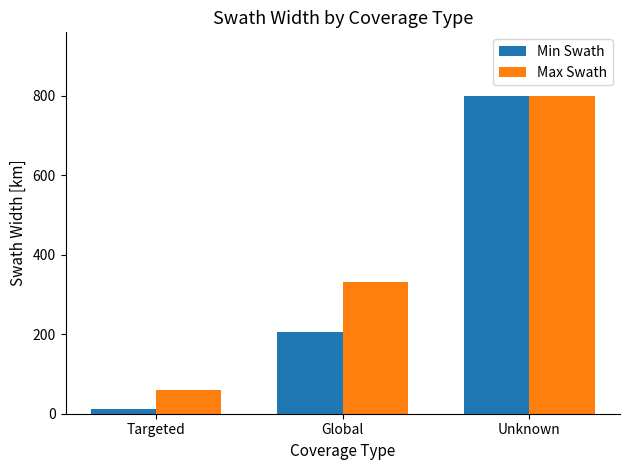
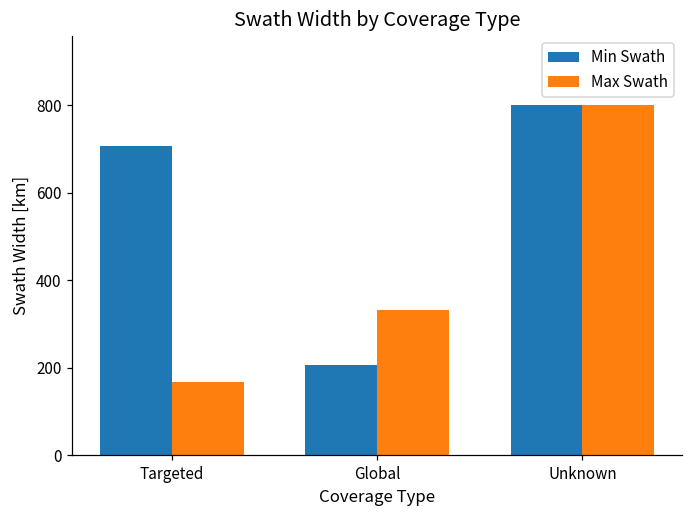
Min Swath, Targeted: 10 -> 710
Max Swath, Targeted: 60 -> 170
